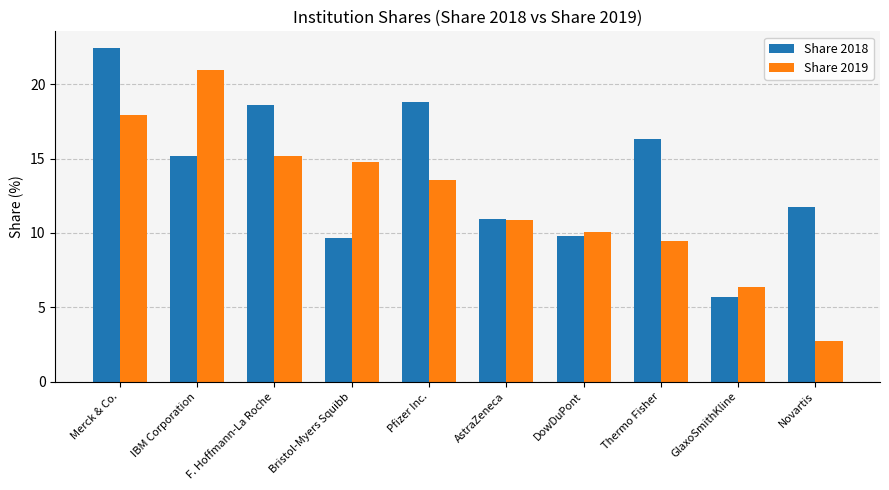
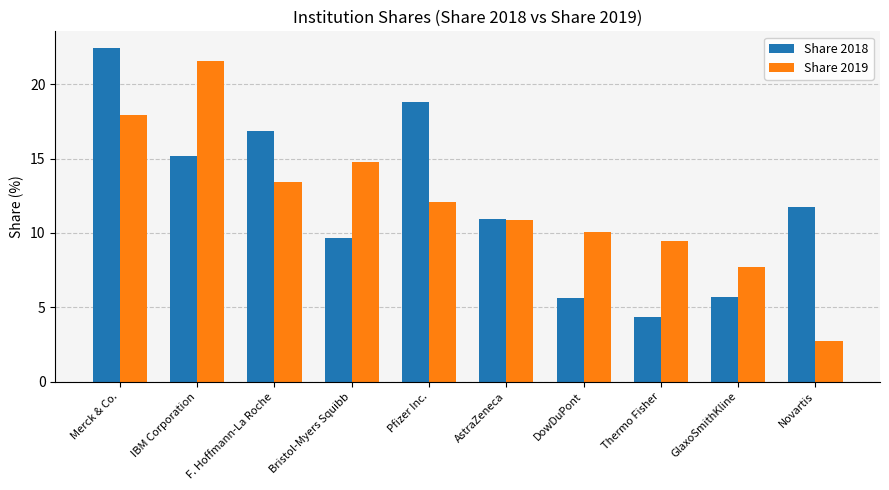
Share 2019, IBM Corporation: 20.9 -> 21.6
Share 2018, F. Hoffmann-La Roche: 18.6 -> 16.9
Share 2019, F. Hoffmann-La Roche: 15.2 -> 13.4
Share 2019, Pfizer Inc.: 13.5 -> 12.1
Share 2018, DowDuPont: 9.8 -> 5.6
Share 2018, Thermo Fisher: 16.3 -> 4.4
Share 2019, GlaxoSmithKline: 6.4 -> 7.7
